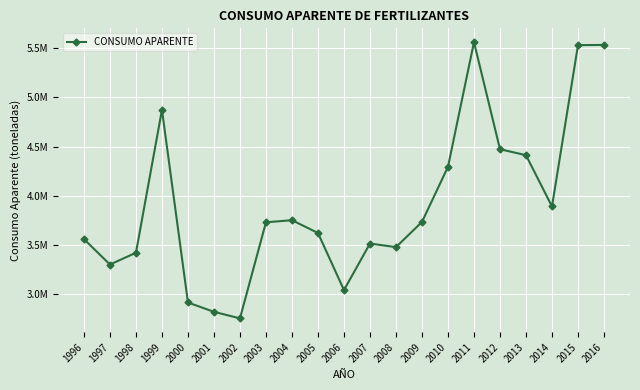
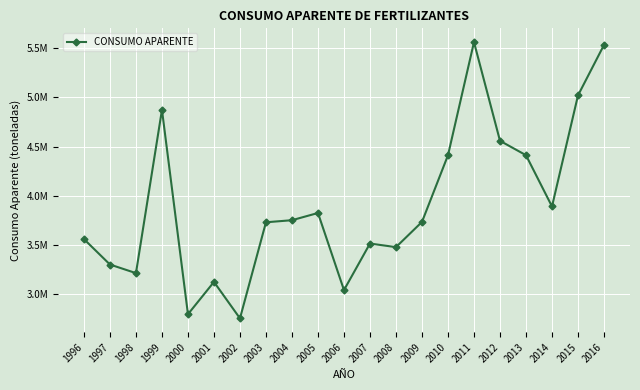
1998: 3400000 -> 3200000
2000: 2900000 -> 2800000
2001: 2800000 -> 3100000
2005: 3600000 -> 3800000
2010: 4300000 -> 4400000
2012: 4500000 -> 4600000
2015: 5500000 -> 5000000
